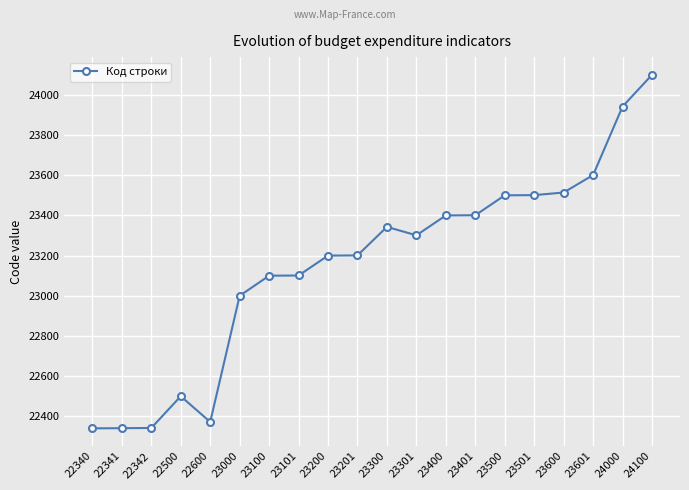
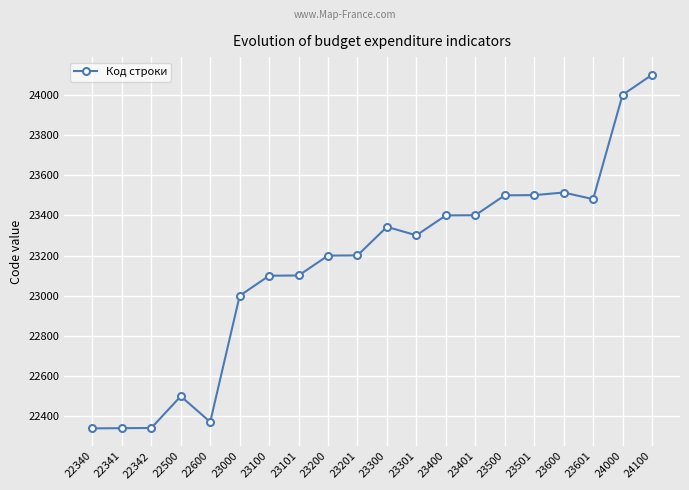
23601: 23600 -> 23480
24000: 23940 -> 24000
